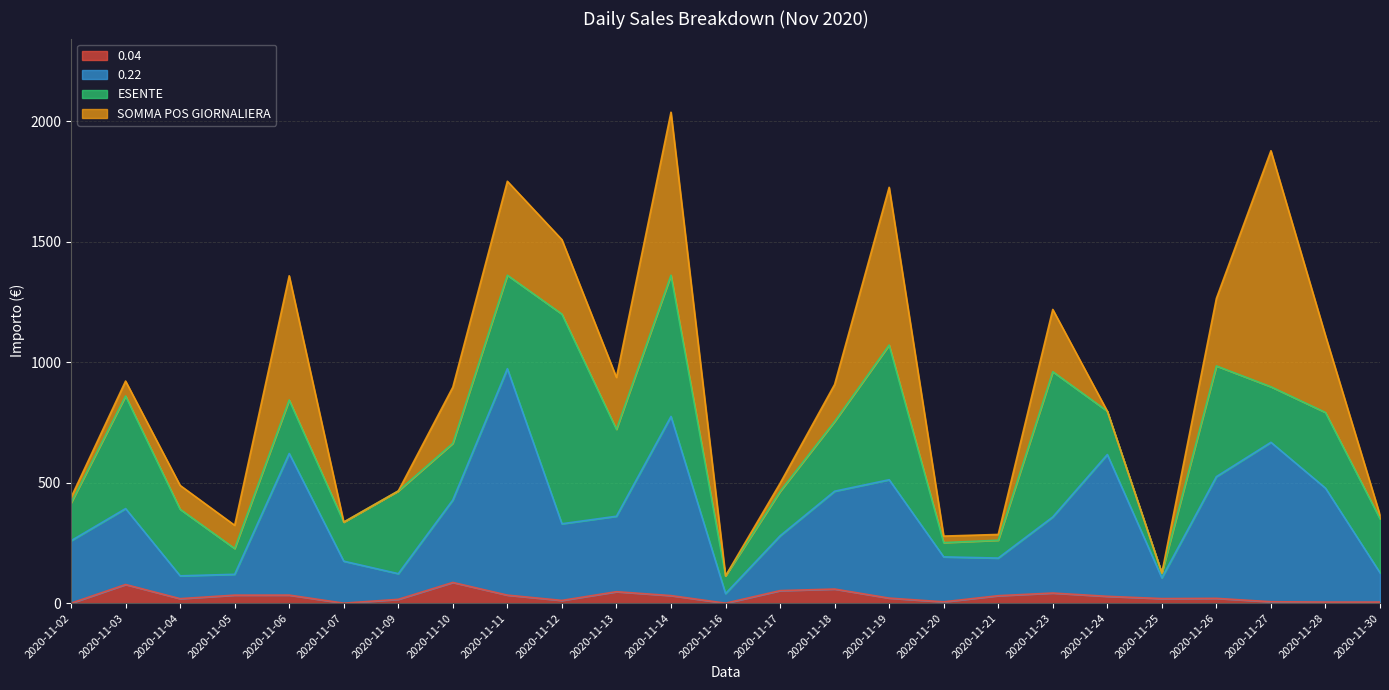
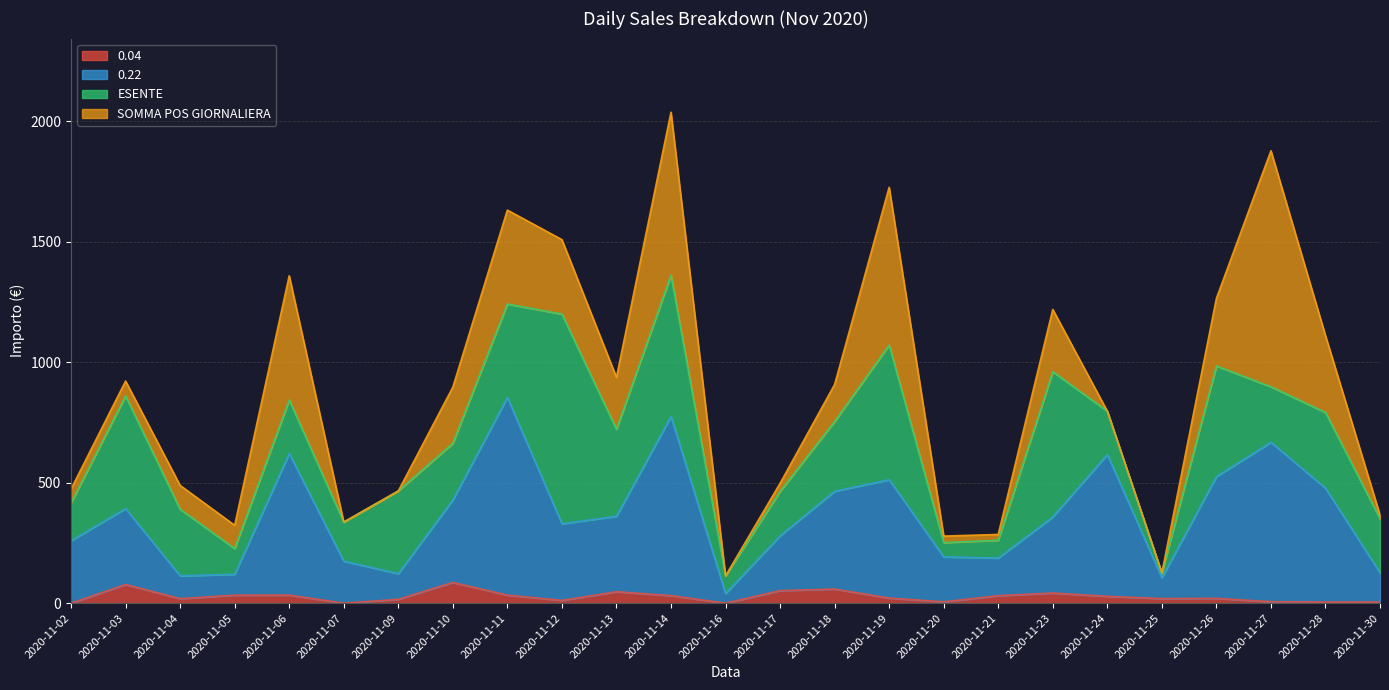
SOMMA POS GIORNALIERA, 2020-11-02: 20 -> 60
0.22, 2020-11-11: 940 -> 820
